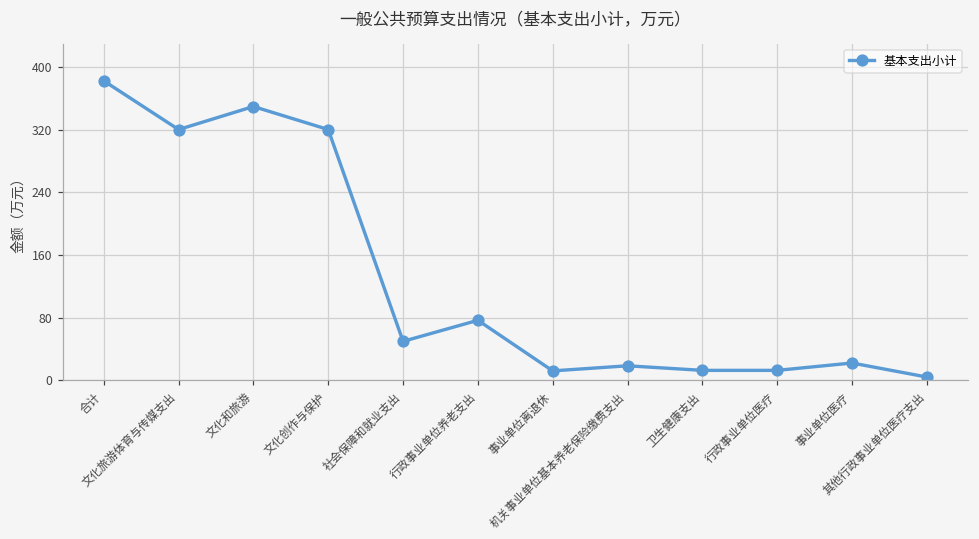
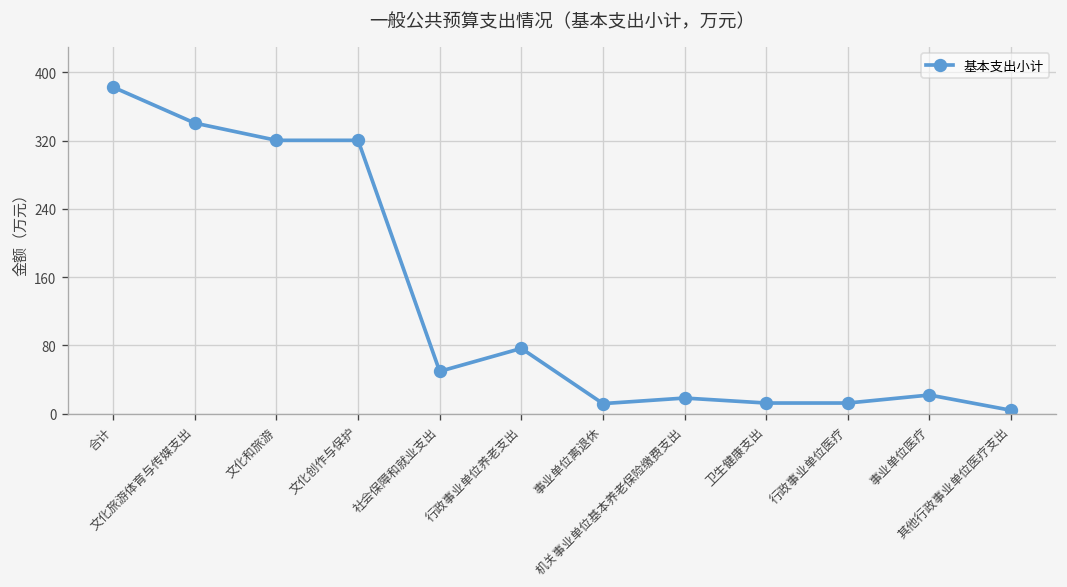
文化旅游体育与传媒支出: 320 -> 340
文化和旅游: 350 -> 320
